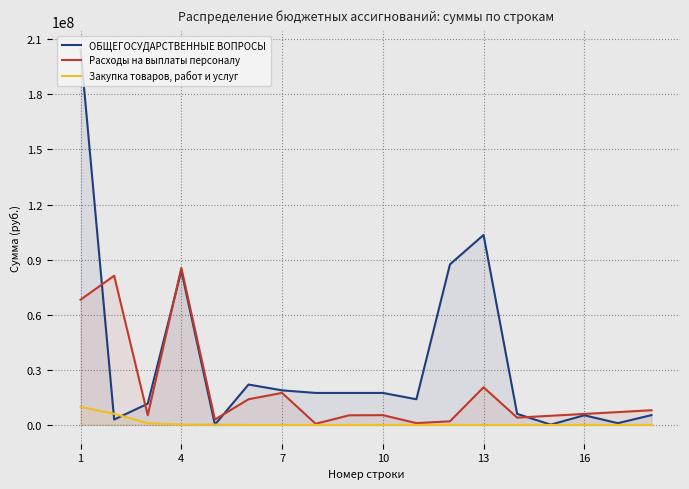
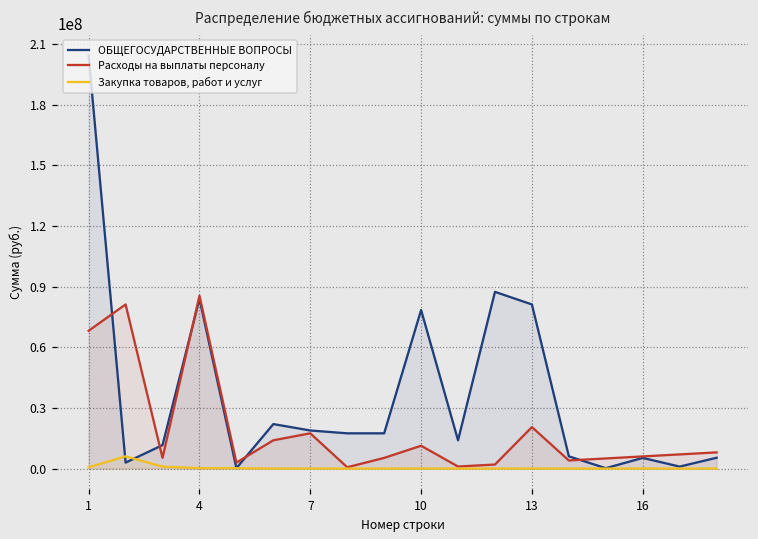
Закупка товаров, работ и услуг, 1: 10000000 -> 1000000
ОБЩЕГОСУДАРСТВЕННЫЕ ВОПРОСЫ, 10: 17000000 -> 78000000
Расходы на выплаты персоналу, 10: 5000000 -> 11000000
ОБЩЕГОСУДАРСТВЕННЫЕ ВОПРОСЫ, 13: 103000000 -> 81000000
